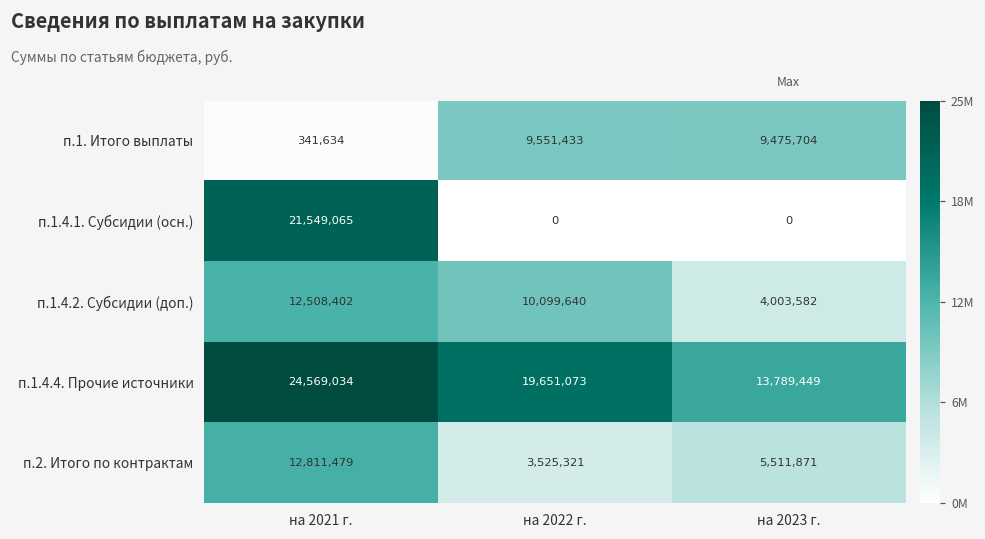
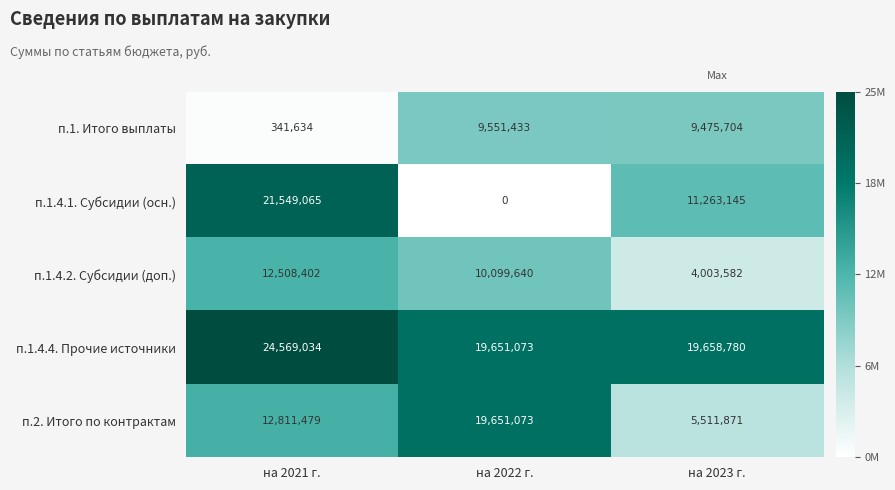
п.1.4.1. Субсидии (осн.), на 2023 г.: 0 -> 11,263,145
п.1.4.4. Прочие источники, на 2023 г.: 13,789,449 -> 19,658,780
п.2. Итого по контрактам, на 2022 г.: 3,525,321 -> 19,651,073
